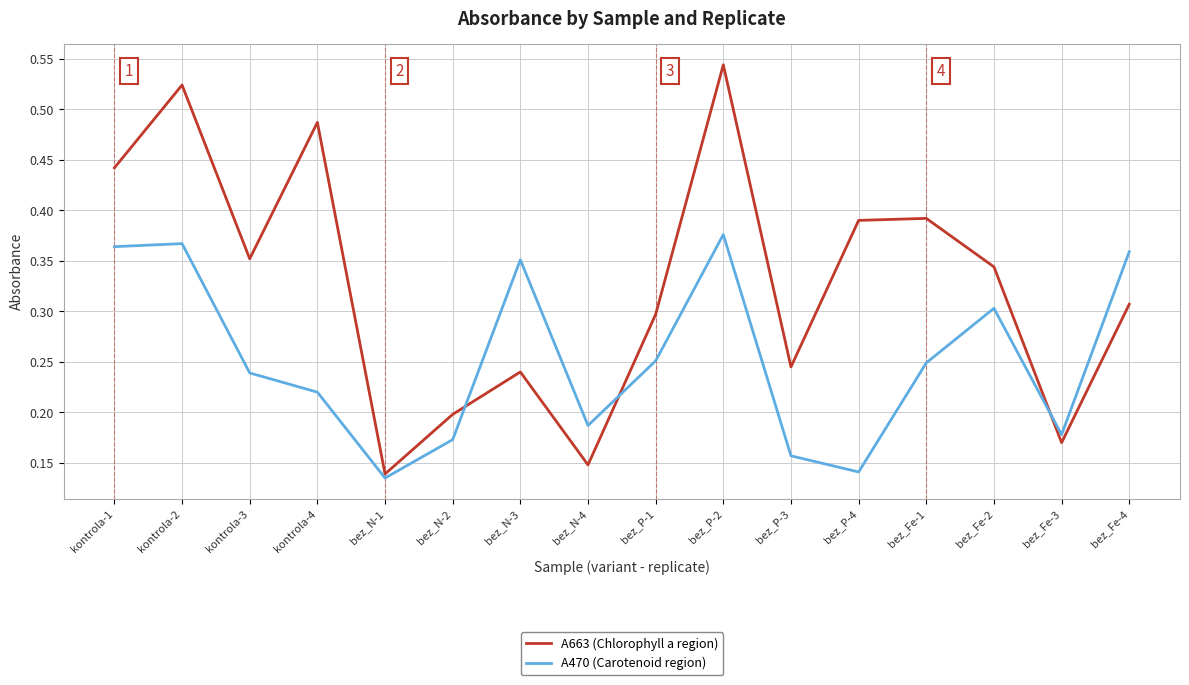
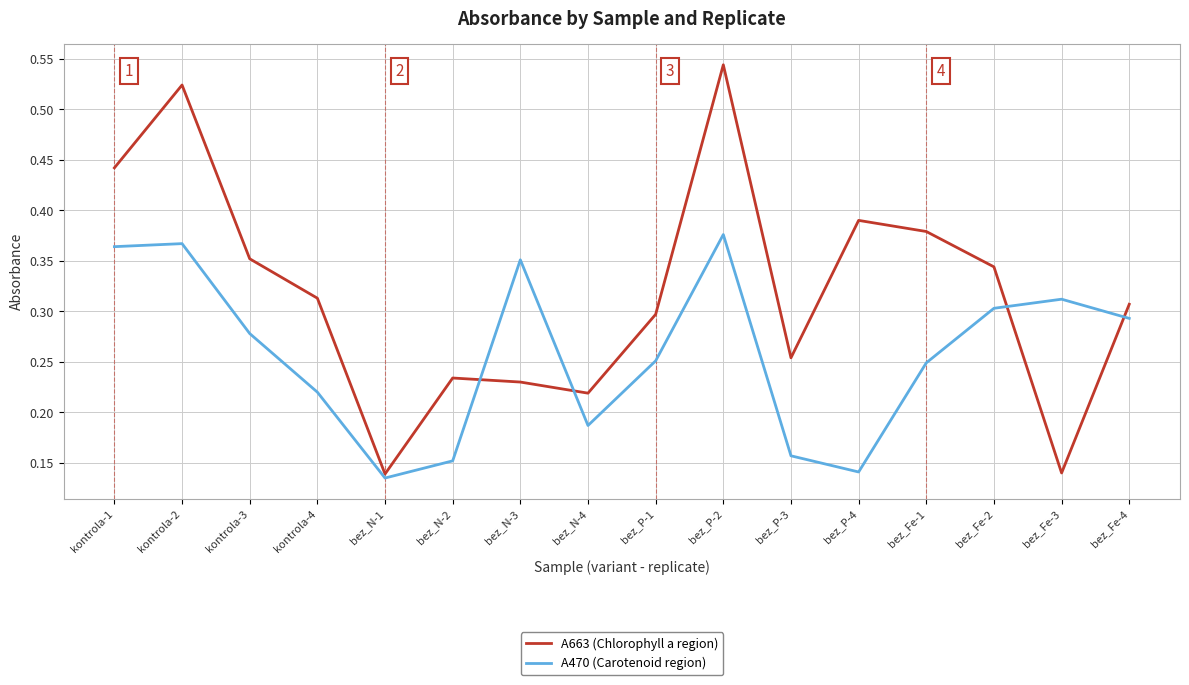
A470 (Carotenoid region), kontrola-3: 0.239 -> 0.278
A663 (Chlorophyll a region), kontrola-4: 0.487 -> 0.313
A663 (Chlorophyll a region), bez_N-2: 0.198 -> 0.234
A470 (Carotenoid region), bez_N-2: 0.173 -> 0.152
A663 (Chlorophyll a region), bez_N-3: 0.24 -> 0.23
A663 (Chlorophyll a region), bez_N-4: 0.148 -> 0.219
A663 (Chlorophyll a region), bez_P-3: 0.245 -> 0.254
A663 (Chlorophyll a region), bez_Fe-1: 0.392 -> 0.379
A663 (Chlorophyll a region), bez_Fe-3: 0.17 -> 0.14
A470 (Carotenoid region), bez_Fe-3: 0.178 -> 0.312
A470 (Carotenoid region), bez_Fe-4: 0.359 -> 0.293
